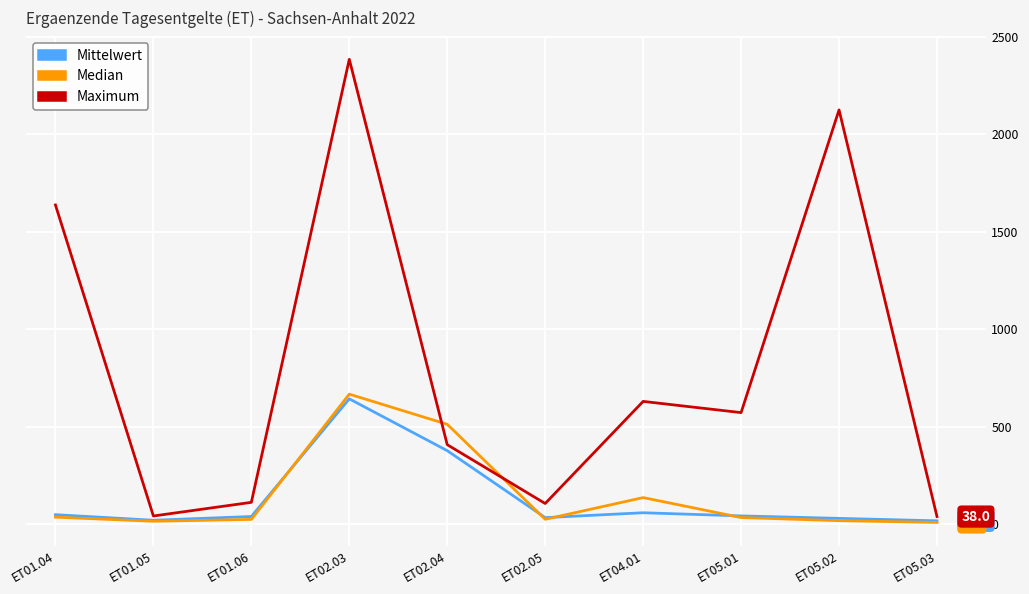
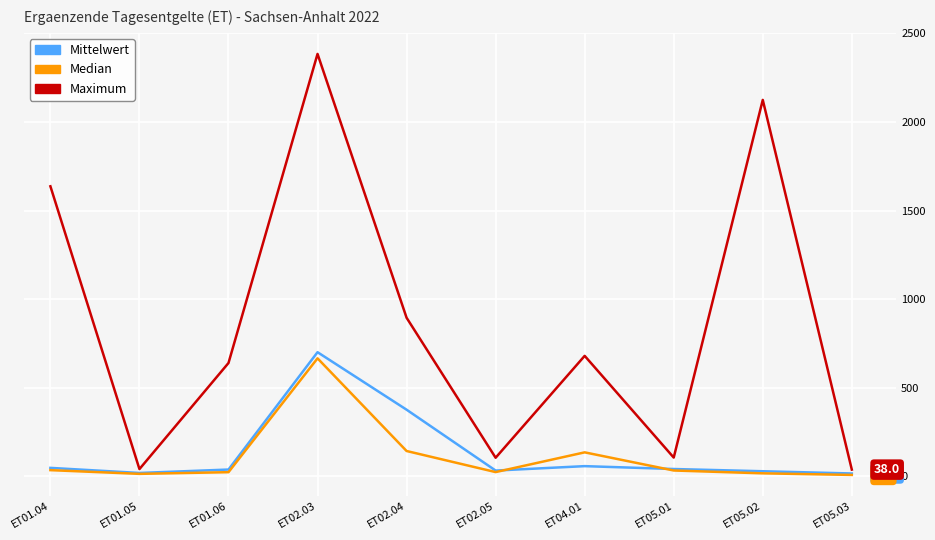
Maximum, ET01.06: 110 -> 640
Mittelwert, ET02.03: 640 -> 700
Median, ET02.04: 510 -> 140
Maximum, ET02.04: 410 -> 900
Maximum, ET04.01: 630 -> 680
Maximum, ET05.01: 570 -> 110
